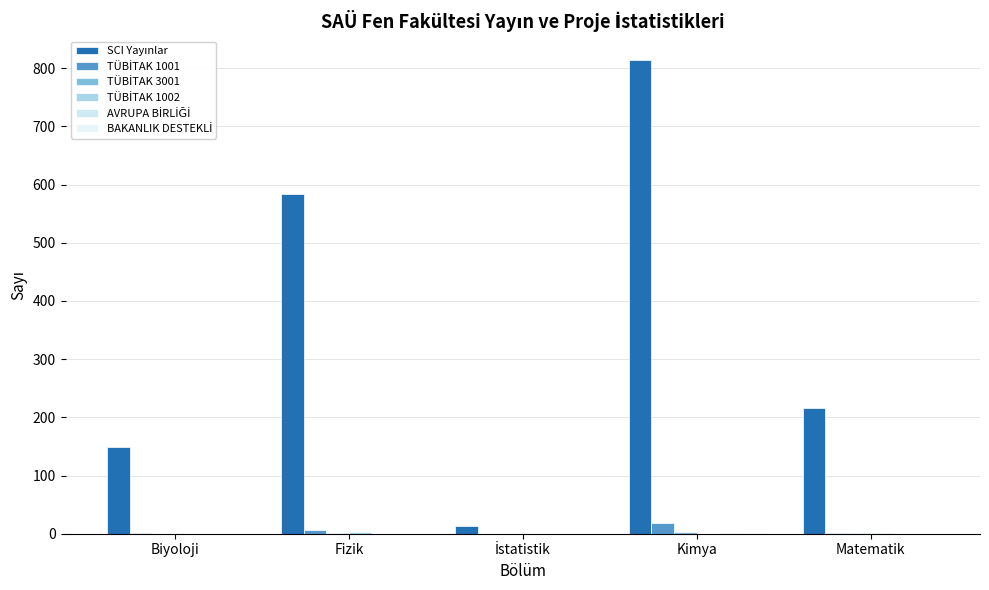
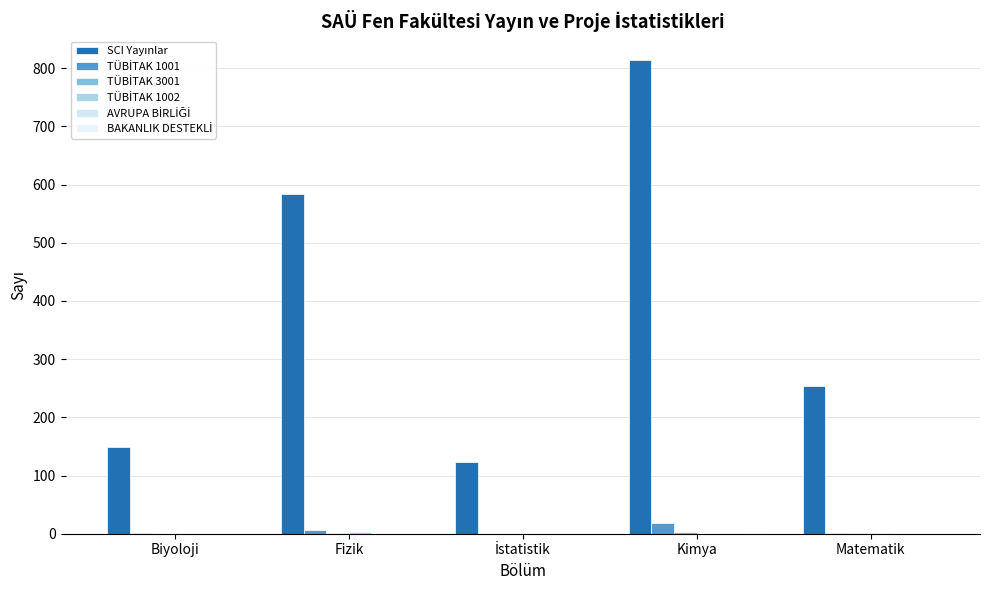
SCI Yayınlar, İstatistik: 10 -> 120
SCI Yayınlar, Matematik: 220 -> 250
